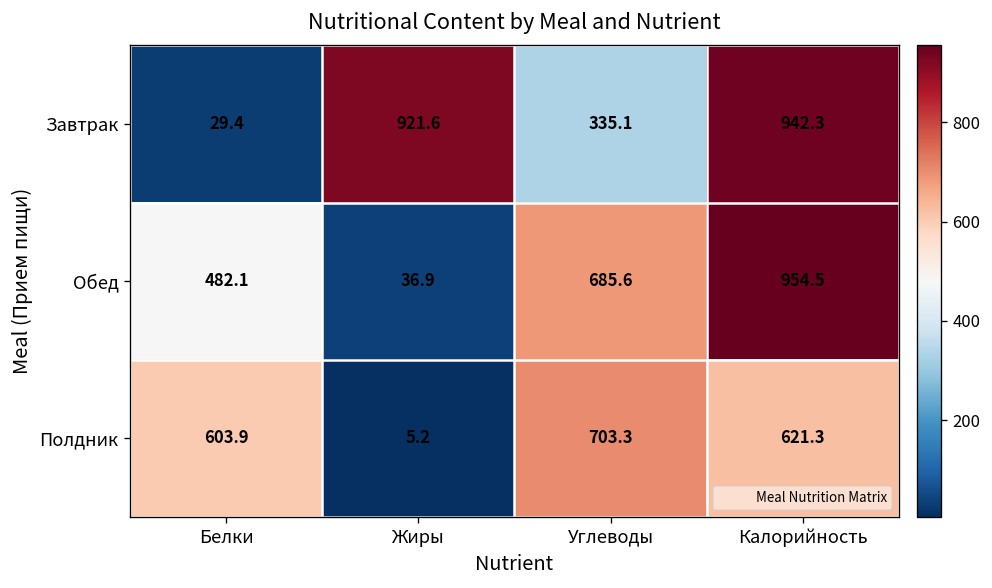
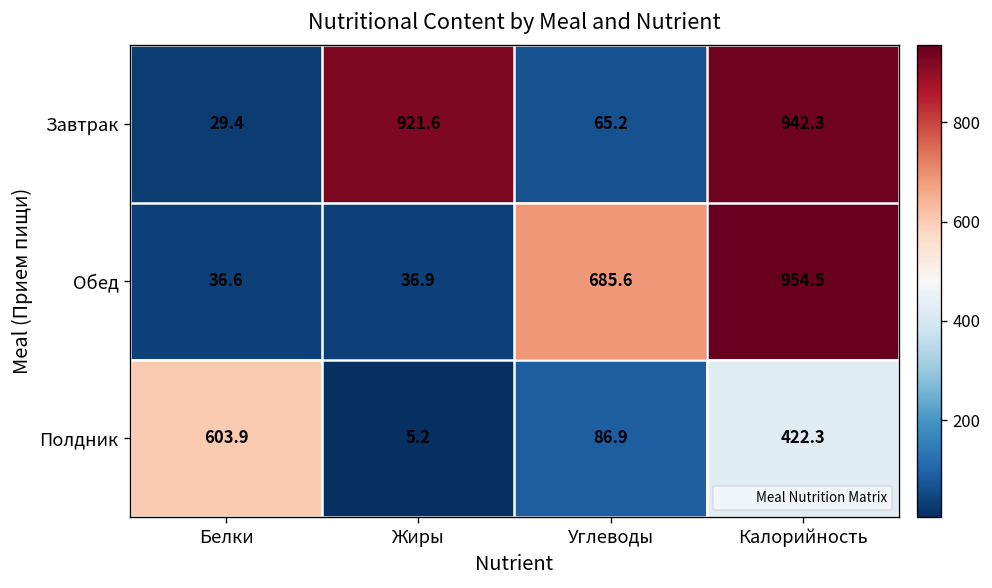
Завтрак, Углеводы: 335.1 -> 65.2
Обед, Белки: 482.1 -> 36.6
Полдник, Углеводы: 703.3 -> 86.9
Полдник, Калорийность: 621.3 -> 422.3
